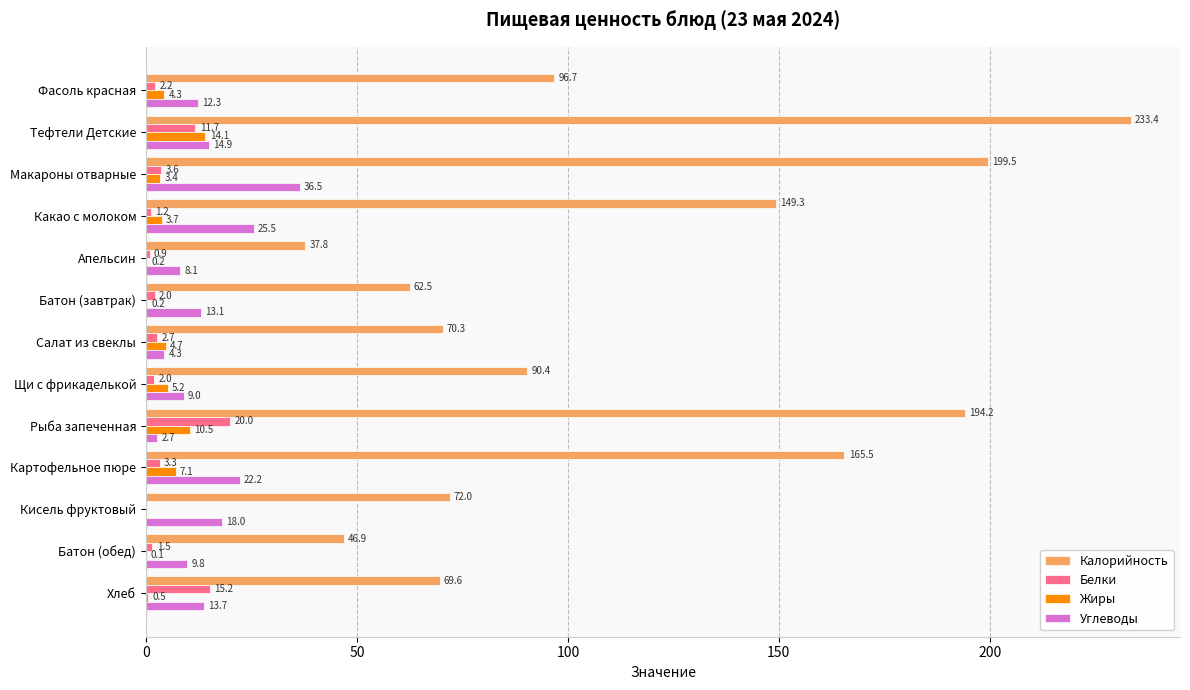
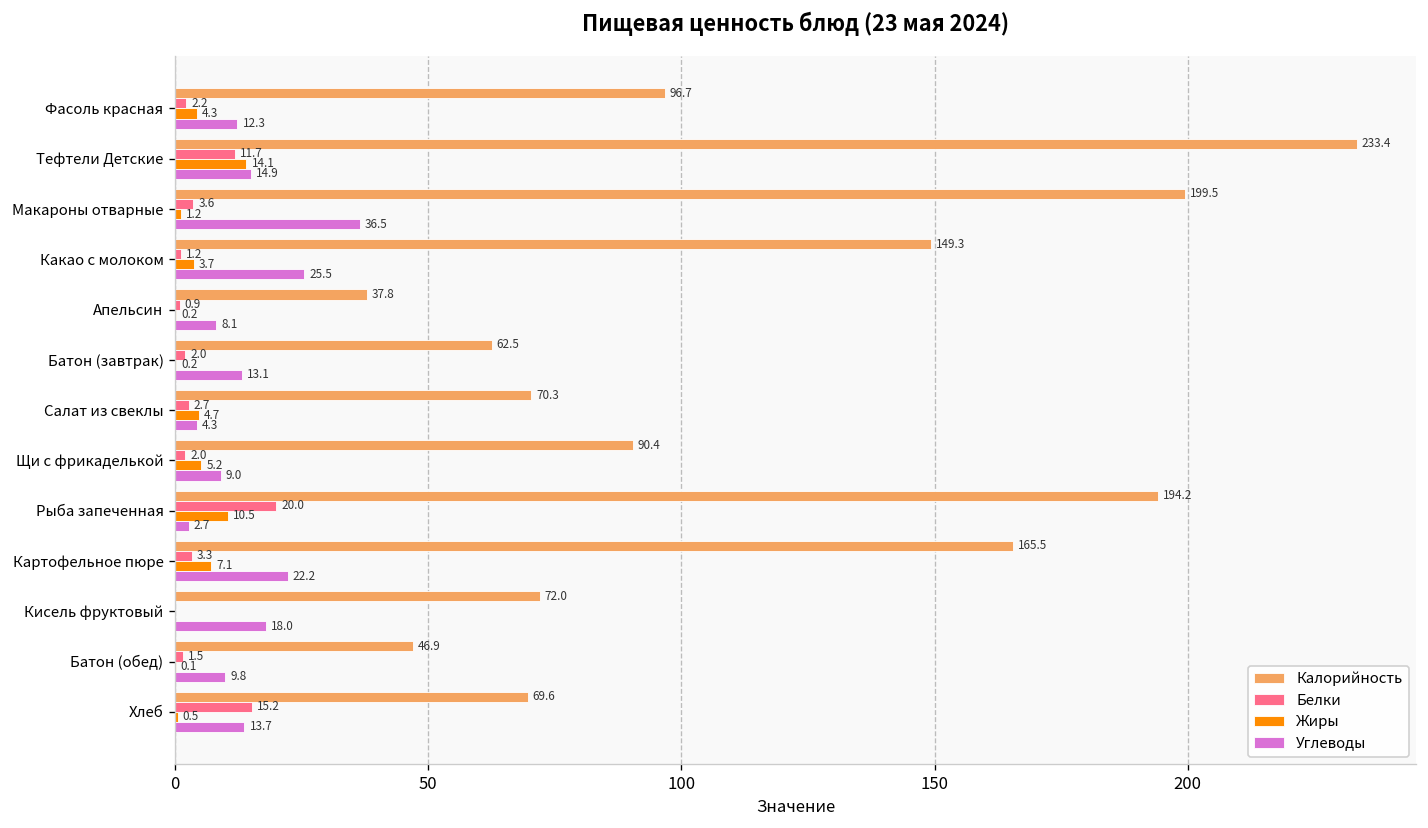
Жиры, Макароны отварные: 3.4 -> 1.2
